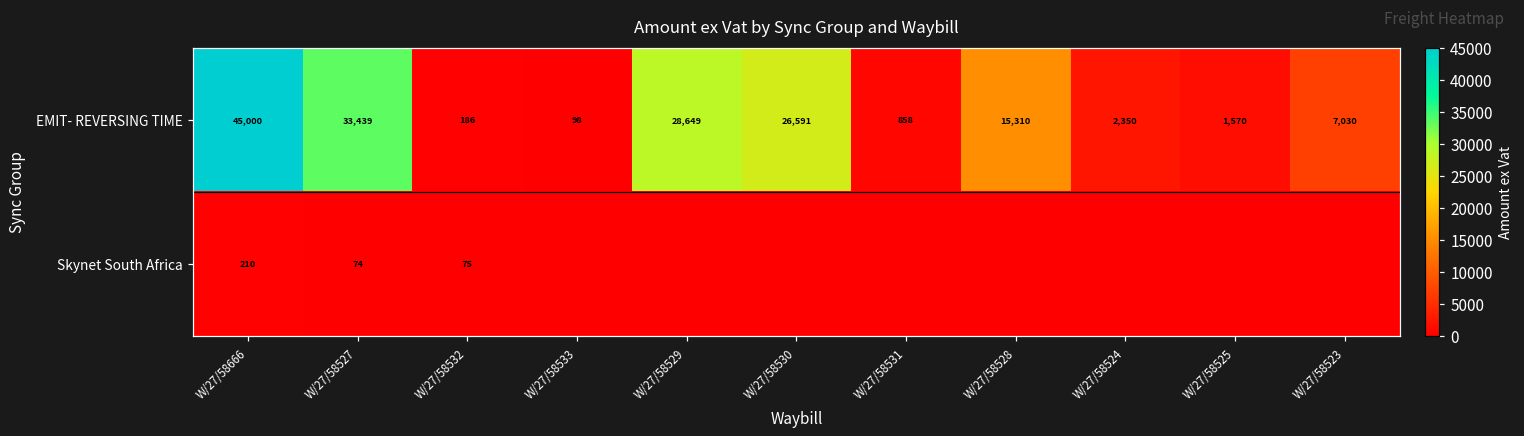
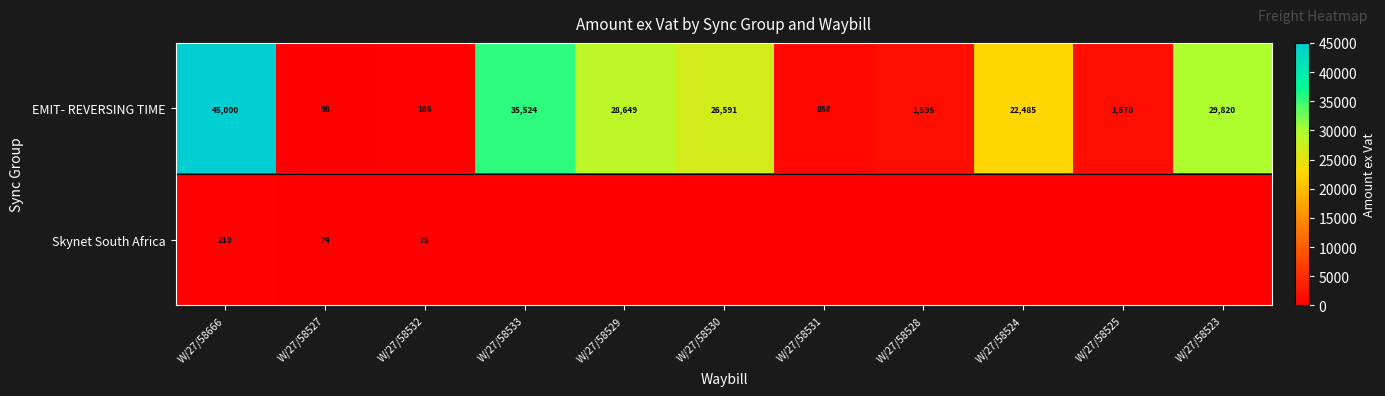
EMIT- REVERSING TIME, W/27/58527: 33,439 -> 98
EMIT- REVERSING TIME, W/27/58533: 98 -> 35,524
EMIT- REVERSING TIME, W/27/58528: 15,310 -> 1,595
EMIT- REVERSING TIME, W/27/58524: 2,350 -> 22,485
EMIT- REVERSING TIME, W/27/58523: 7,030 -> 29,820
